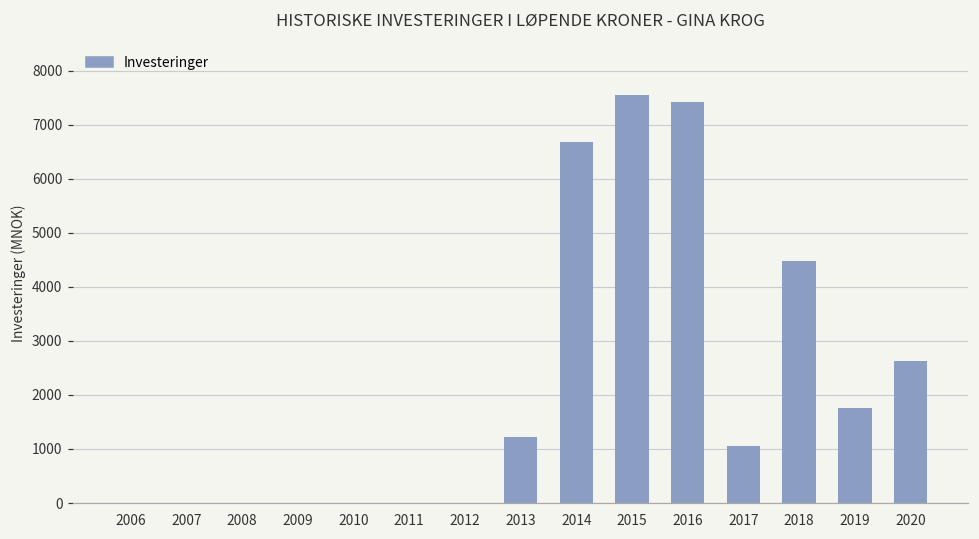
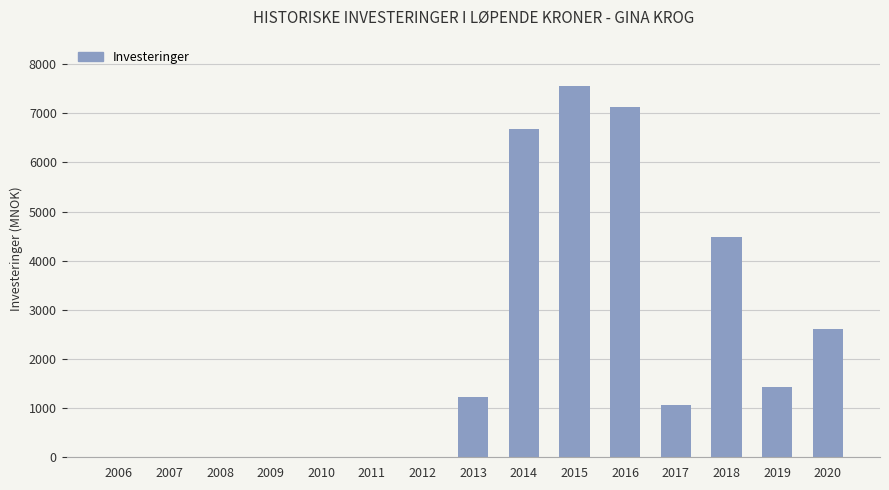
2016: 7400 -> 7100
2019: 1800 -> 1400
